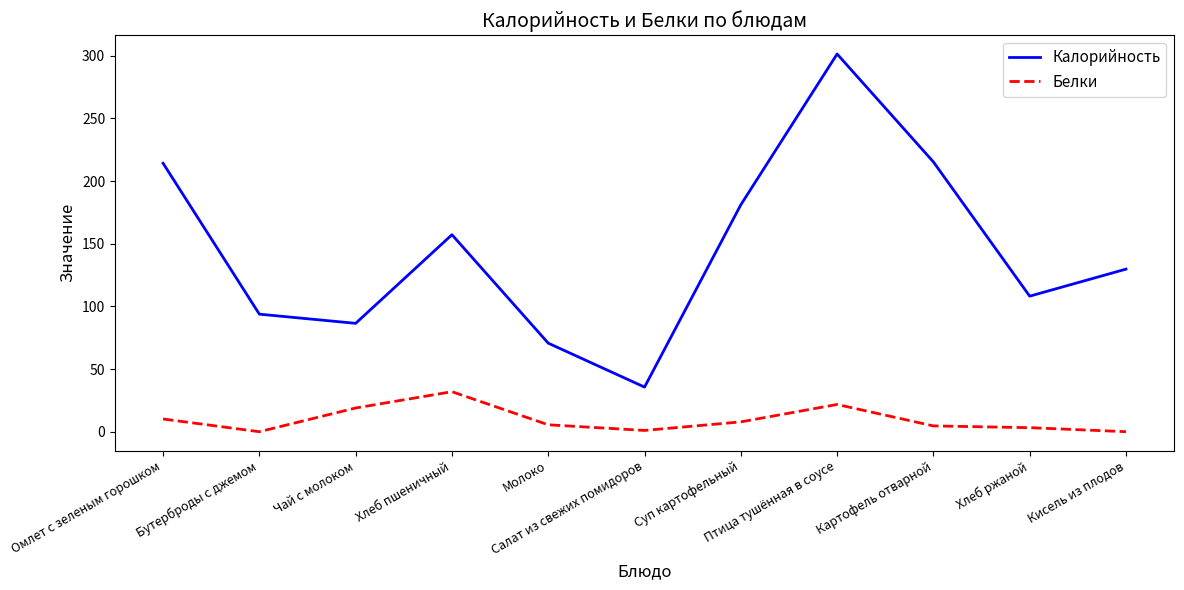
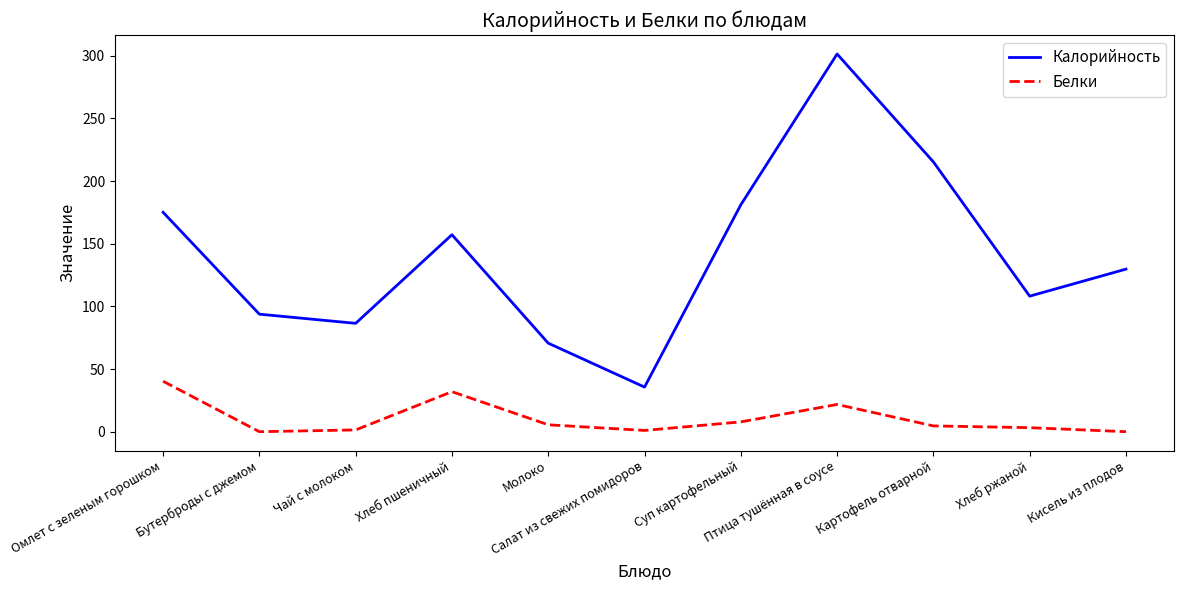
Калорийность, Омлет с зеленым горошком: 214 -> 175
Белки, Омлет с зеленым горошком: 10 -> 40
Белки, Чай с молоком: 19 -> 2
